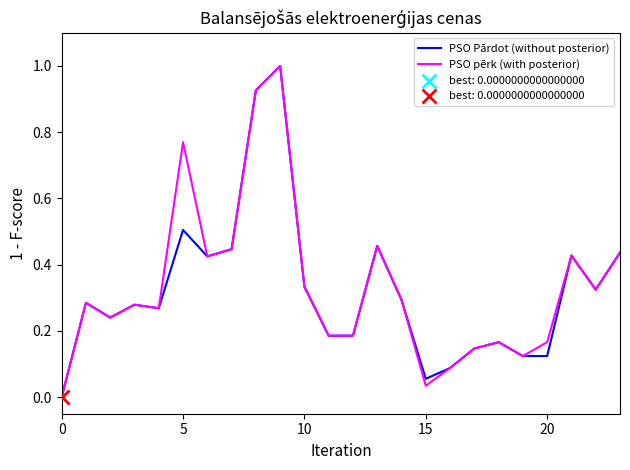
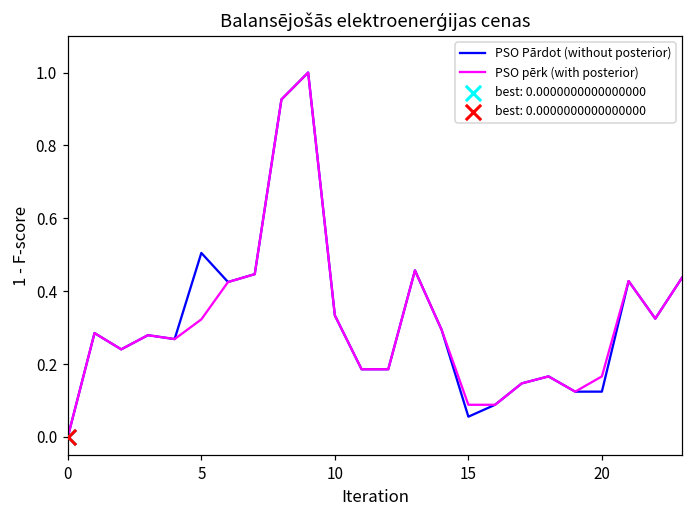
PSO pērk (with posterior), 5: 0.77 -> 0.32
PSO pērk (with posterior), 15: 0.03 -> 0.09
